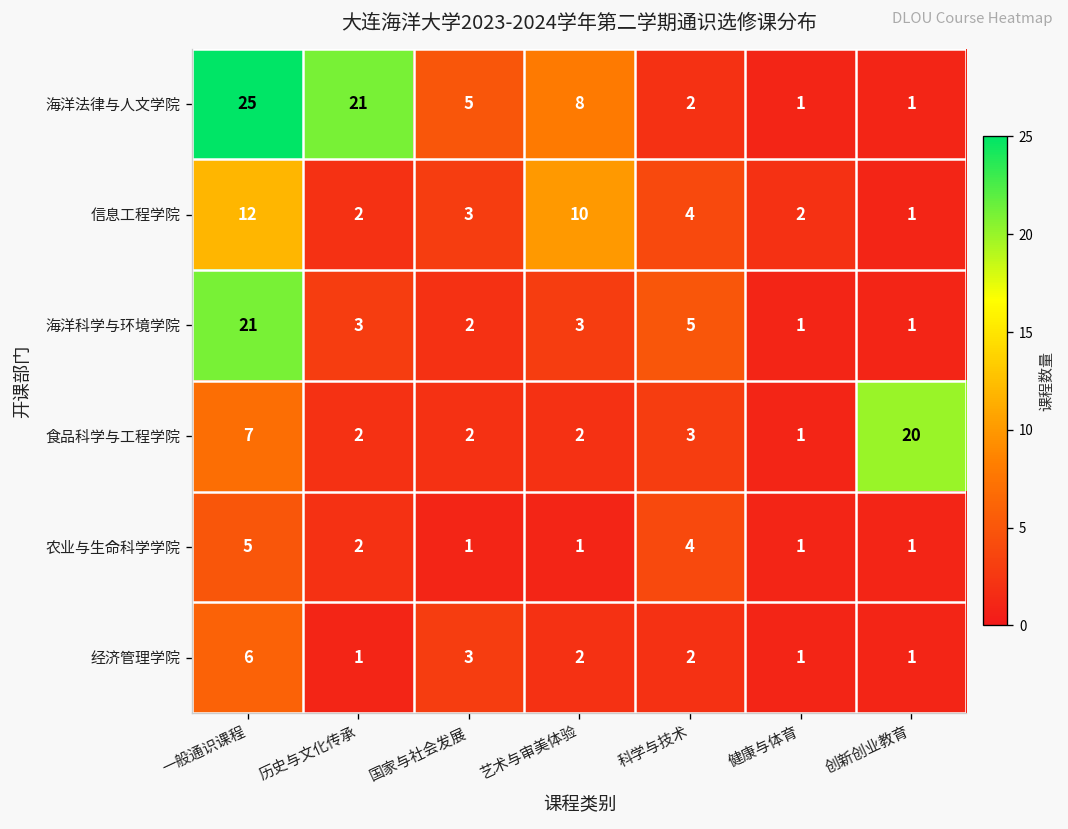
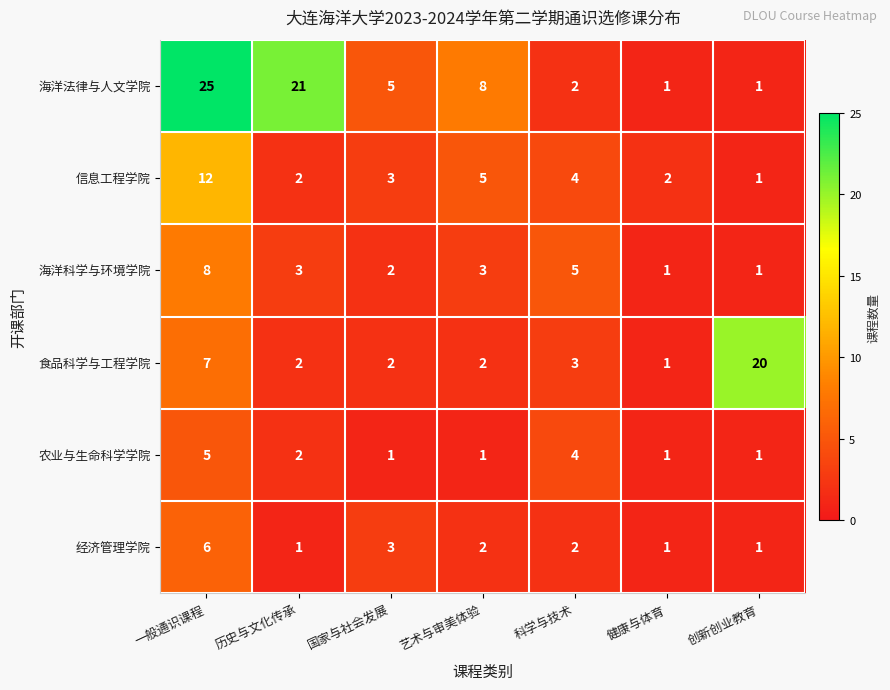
信息工程学院, 艺术与审美体验: 10 -> 5
海洋科学与环境学院, 一般通识课程: 21 -> 8
